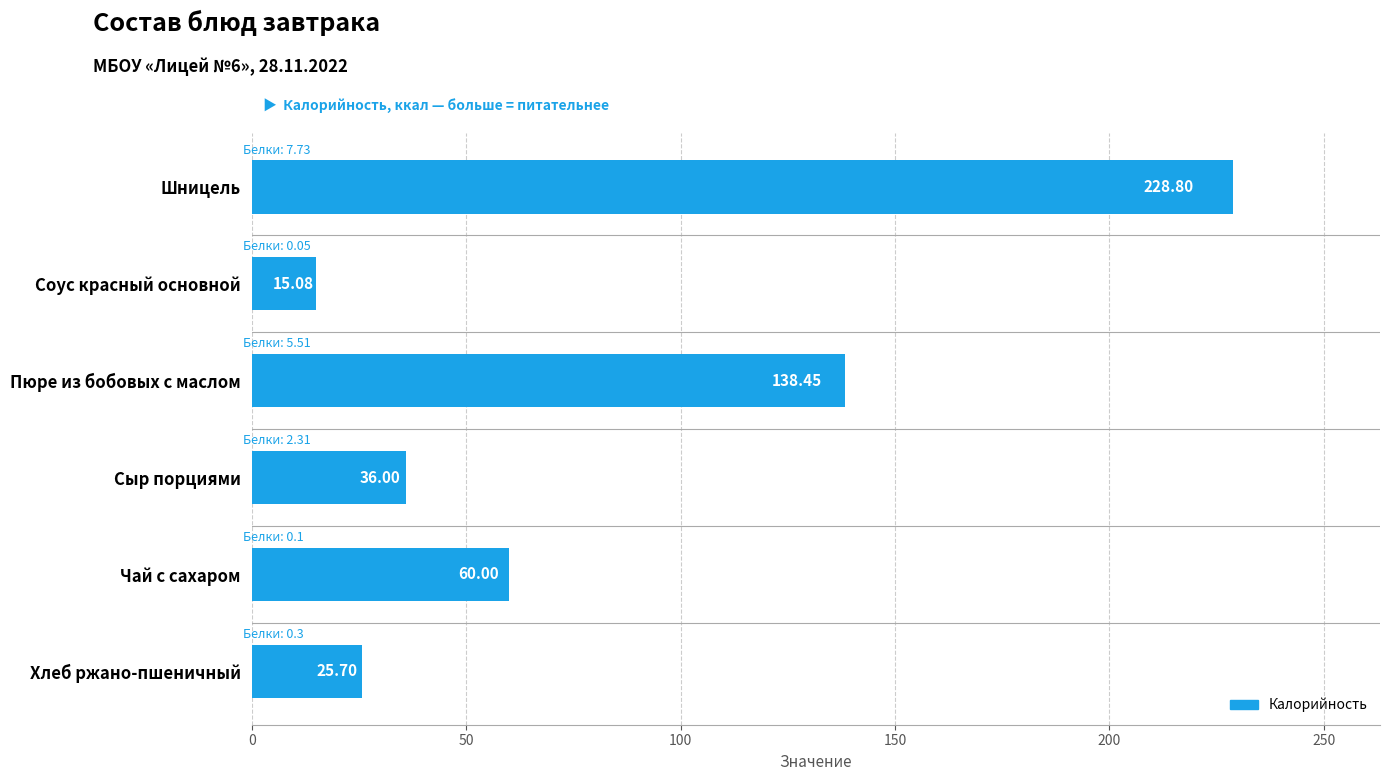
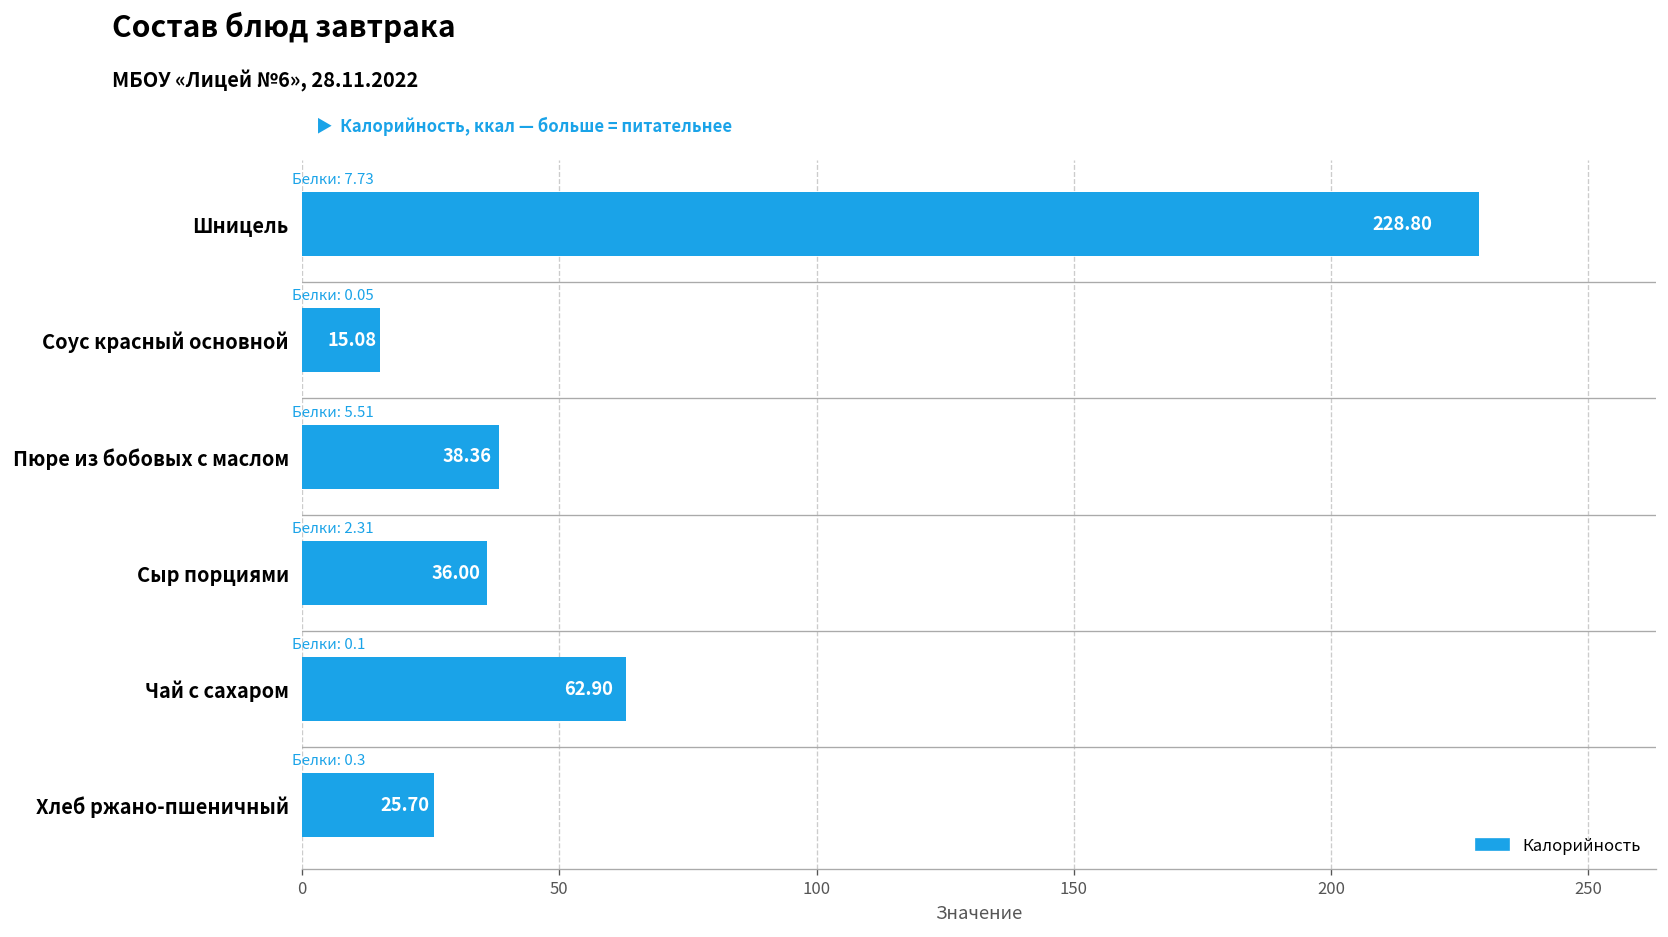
Пюре из бобовых с маслом: 138.45 -> 38.36
Чай с сахаром: 60.00 -> 62.90
